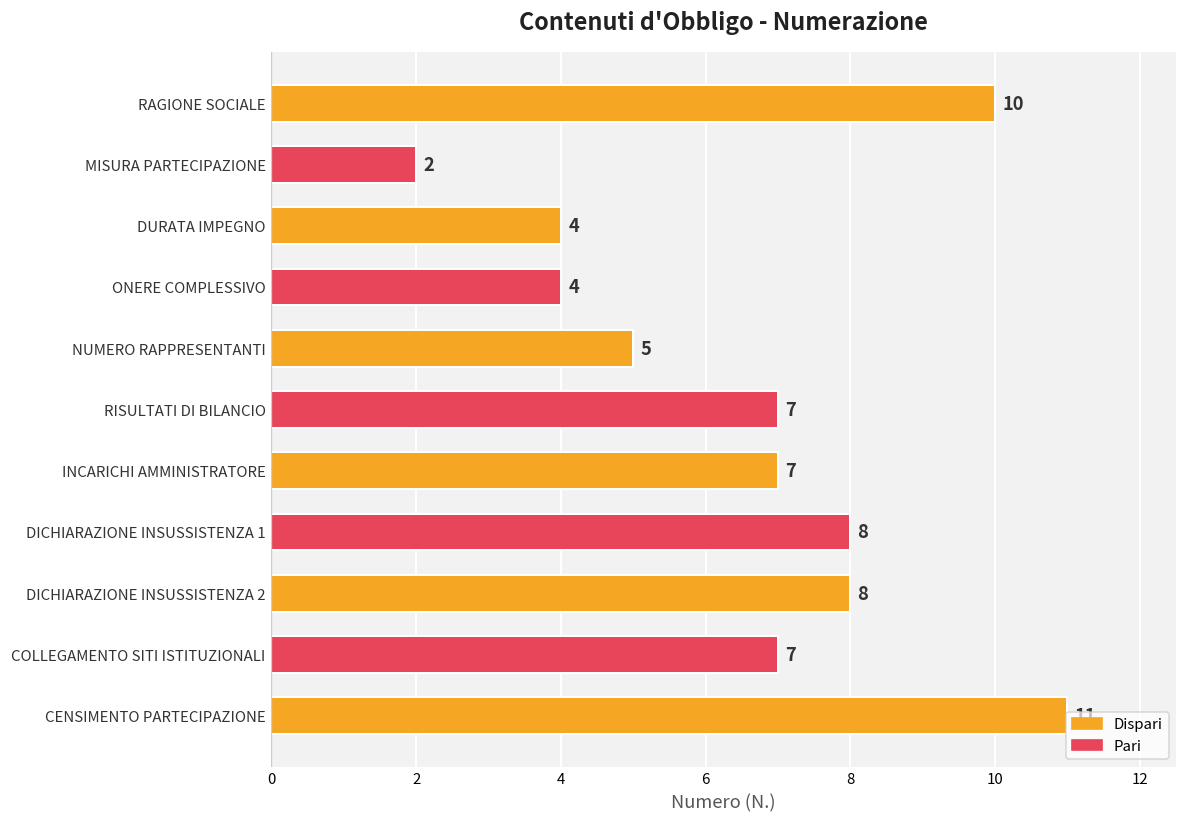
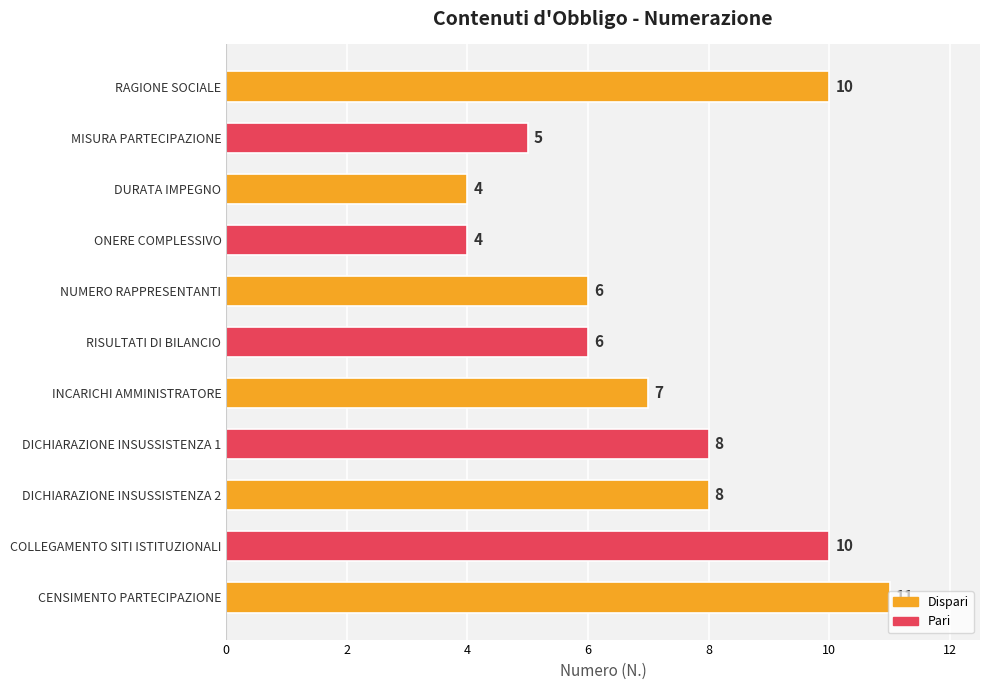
MISURA PARTECIPAZIONE: 2 -> 5
NUMERO RAPPRESENTANTI: 5 -> 6
RISULTATI DI BILANCIO: 7 -> 6
COLLEGAMENTO SITI ISTITUZIONALI: 7 -> 10
